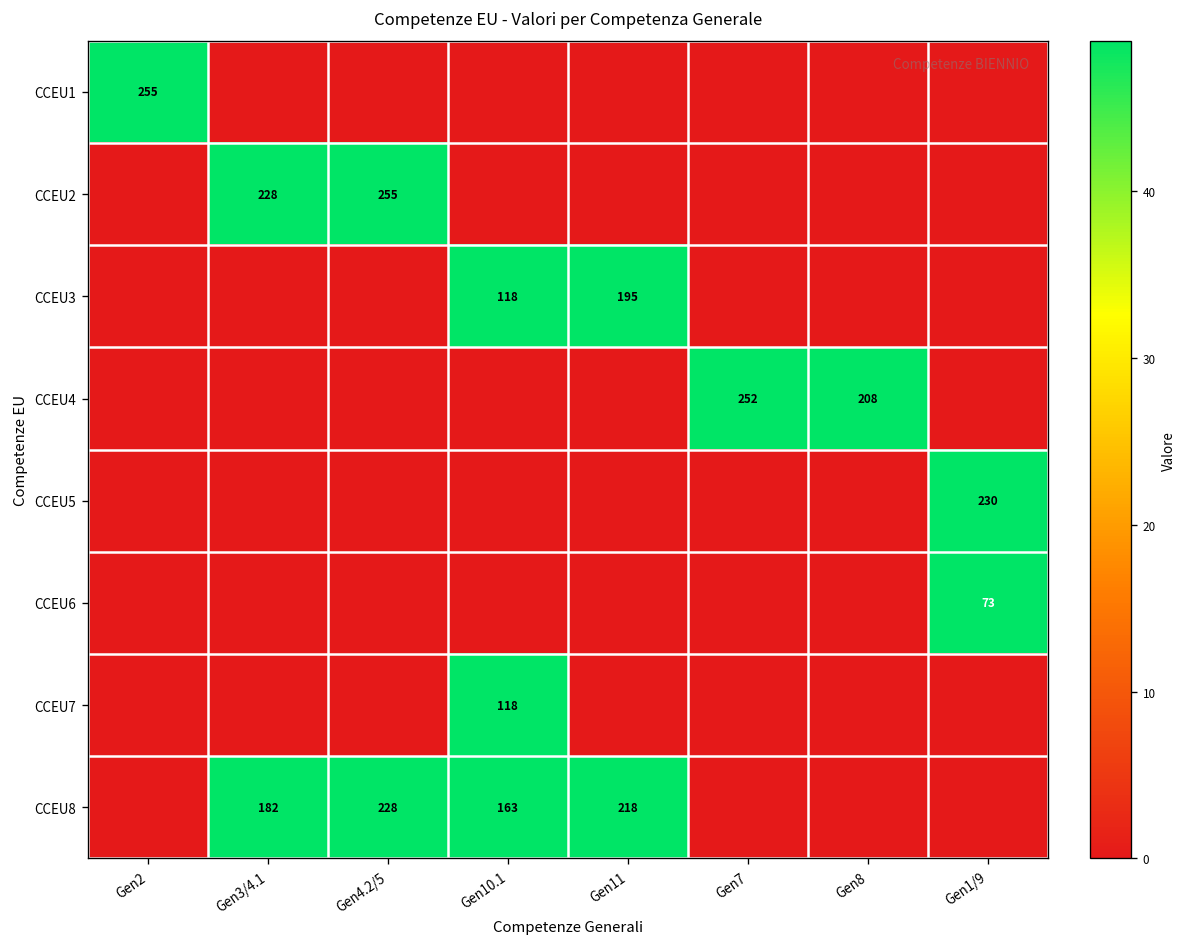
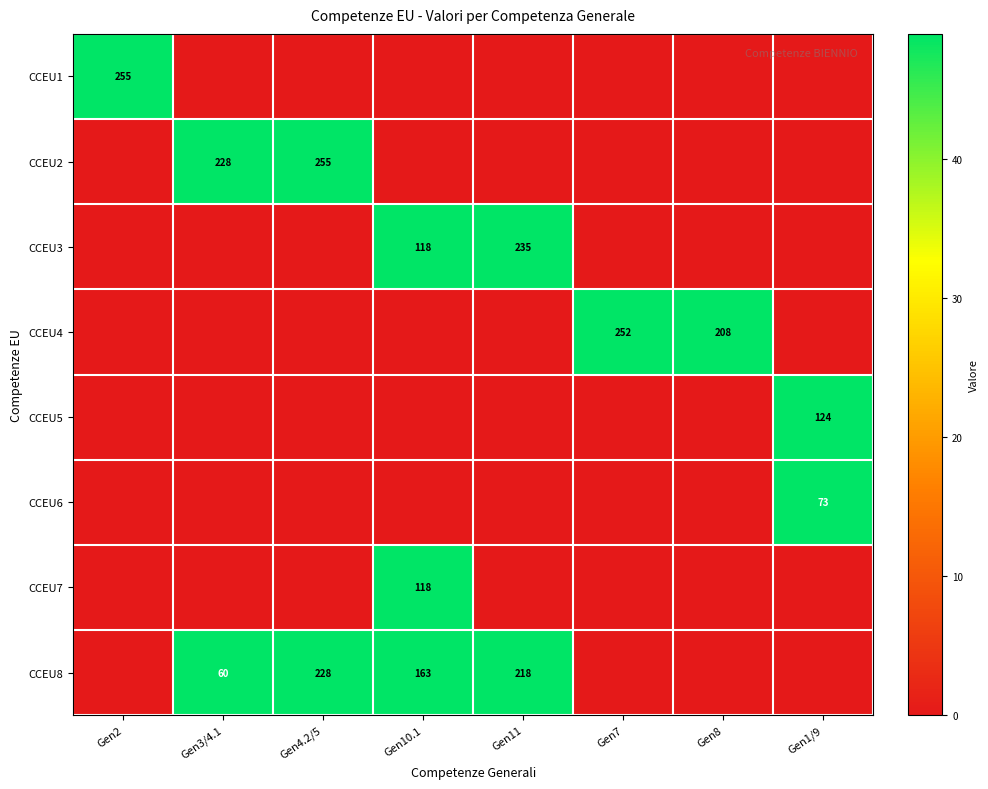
CCEU3, Gen11: 195 -> 235
CCEU5, Gen1/9: 230 -> 124
CCEU8, Gen3/4.1: 182 -> 60
